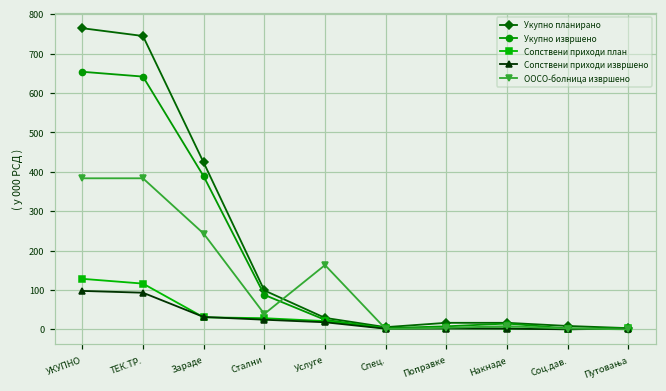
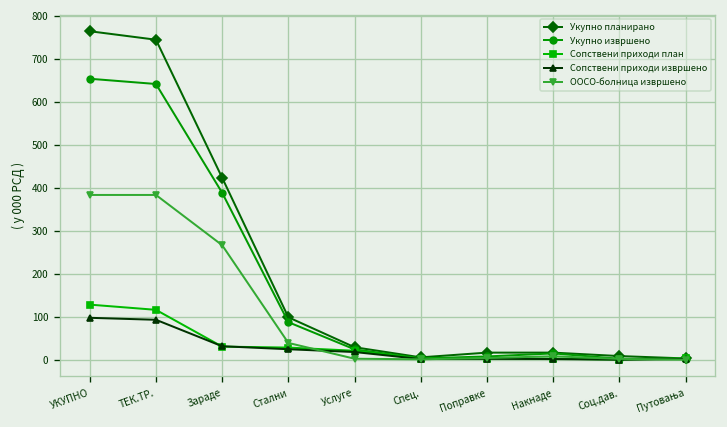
ООСО-болница извршено, Зараде: 240 -> 270
ООСО-болница извршено, Услуге: 160 -> 0
